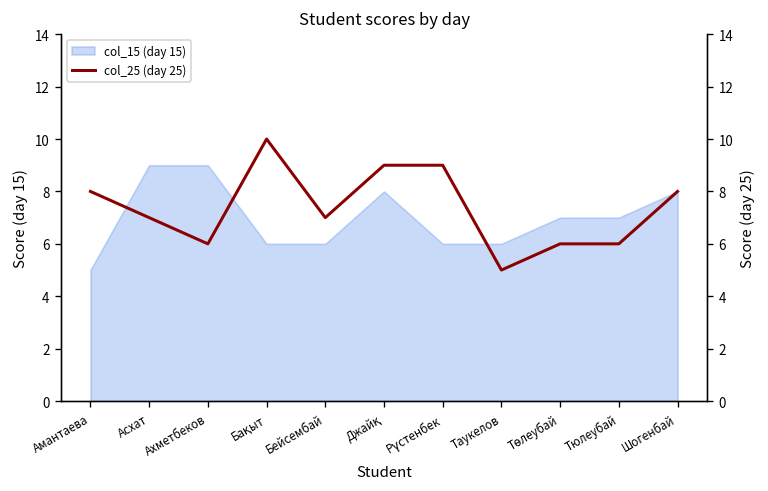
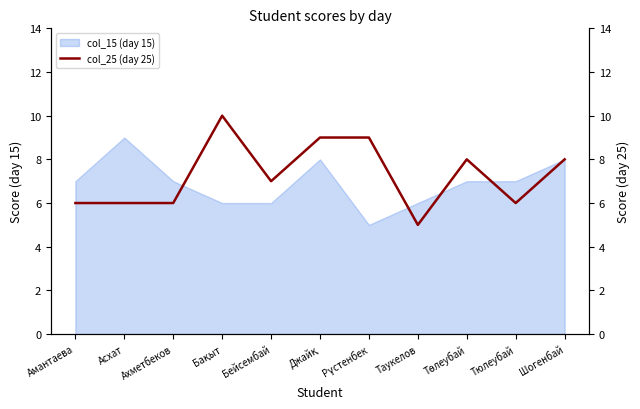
col_15 (day 15), Амантаева: 5 -> 7
col_15 (day 15), Ахметбеков: 9 -> 7
col_15 (day 15), Рүстенбек: 6 -> 5
col_25 (day 25), Амантаева: 8 -> 6
col_25 (day 25), Асхат: 7 -> 6
col_25 (day 25), Төлеубай: 6 -> 8
